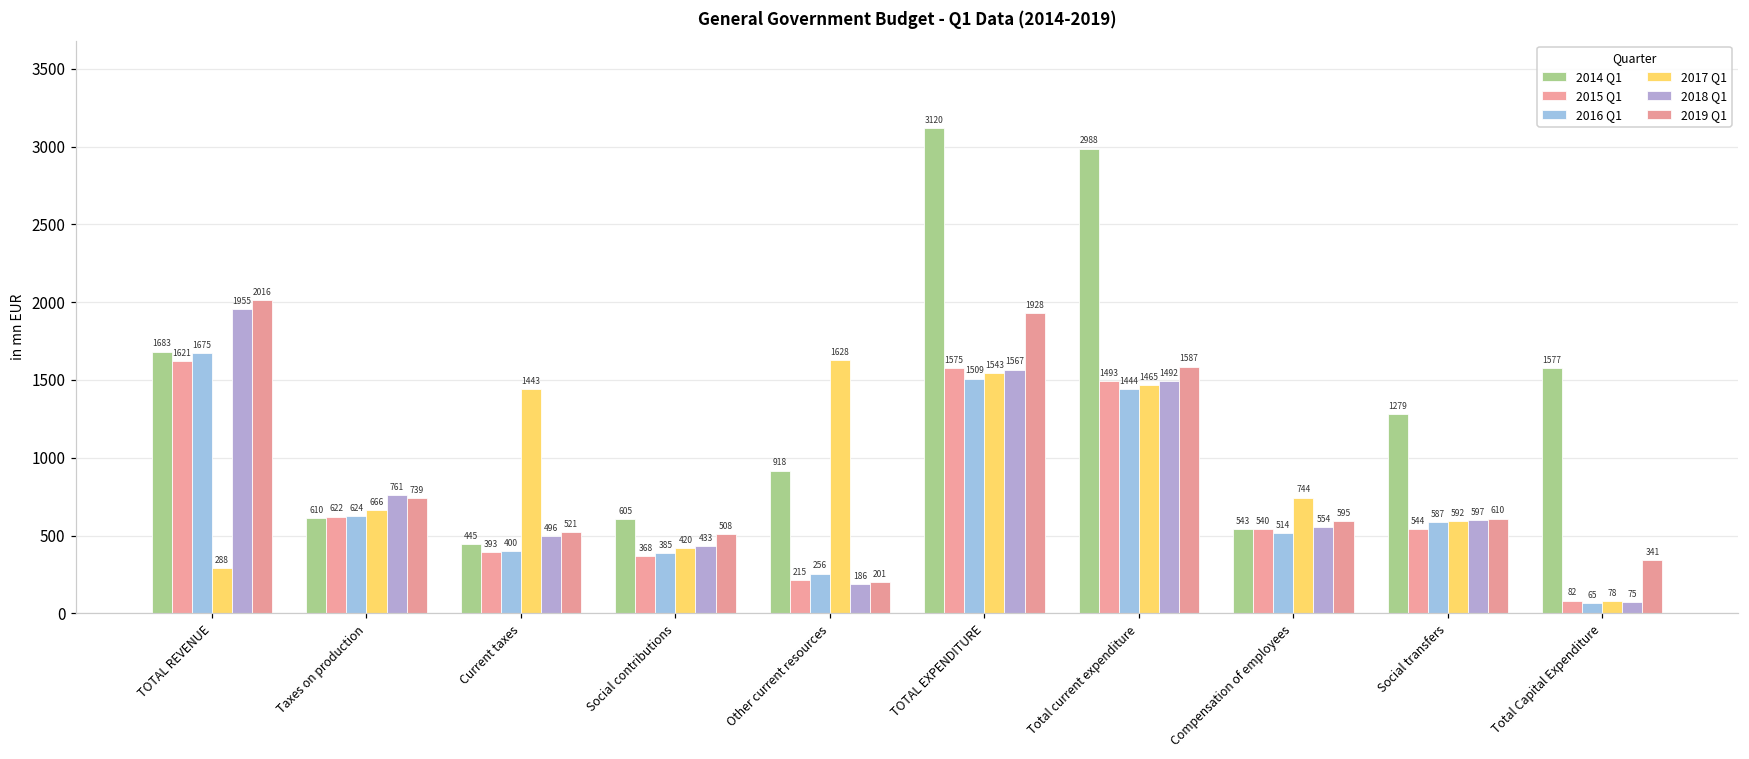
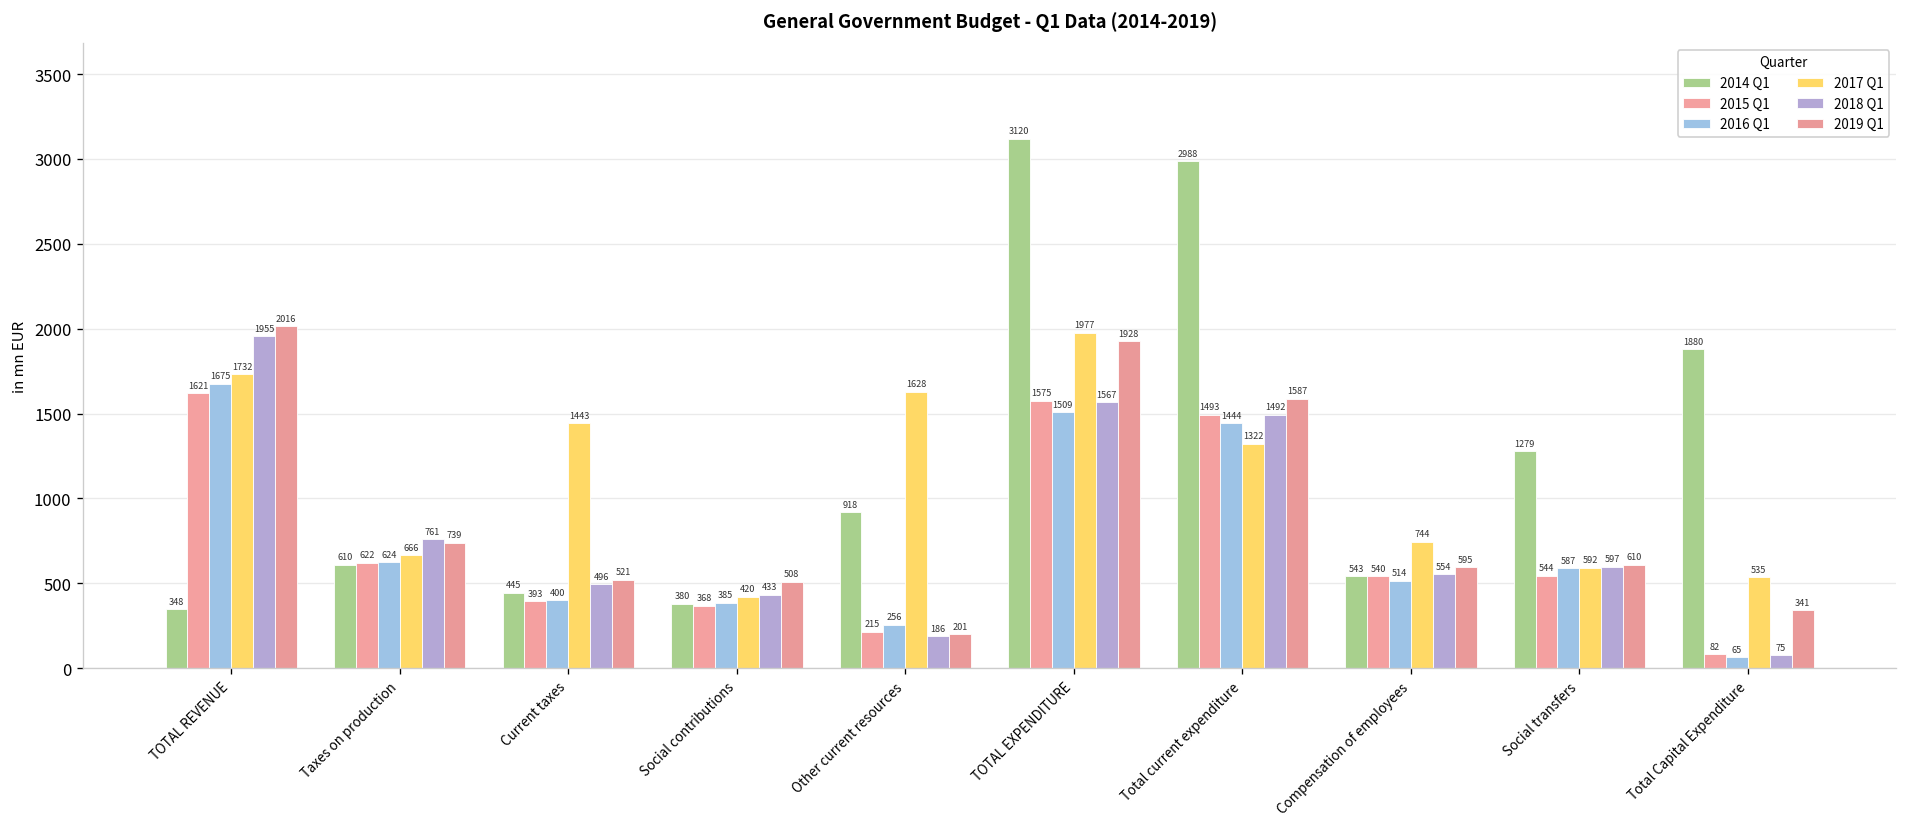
2014 Q1, TOTAL REVENUE: 1683 -> 348
2017 Q1, TOTAL REVENUE: 288 -> 1732
2014 Q1, Social contributions: 605 -> 380
2017 Q1, TOTAL EXPENDITURE: 1543 -> 1977
2017 Q1, Total current expenditure: 1465 -> 1322
2014 Q1, Total Capital Expenditure: 1577 -> 1880
2017 Q1, Total Capital Expenditure: 78 -> 535
